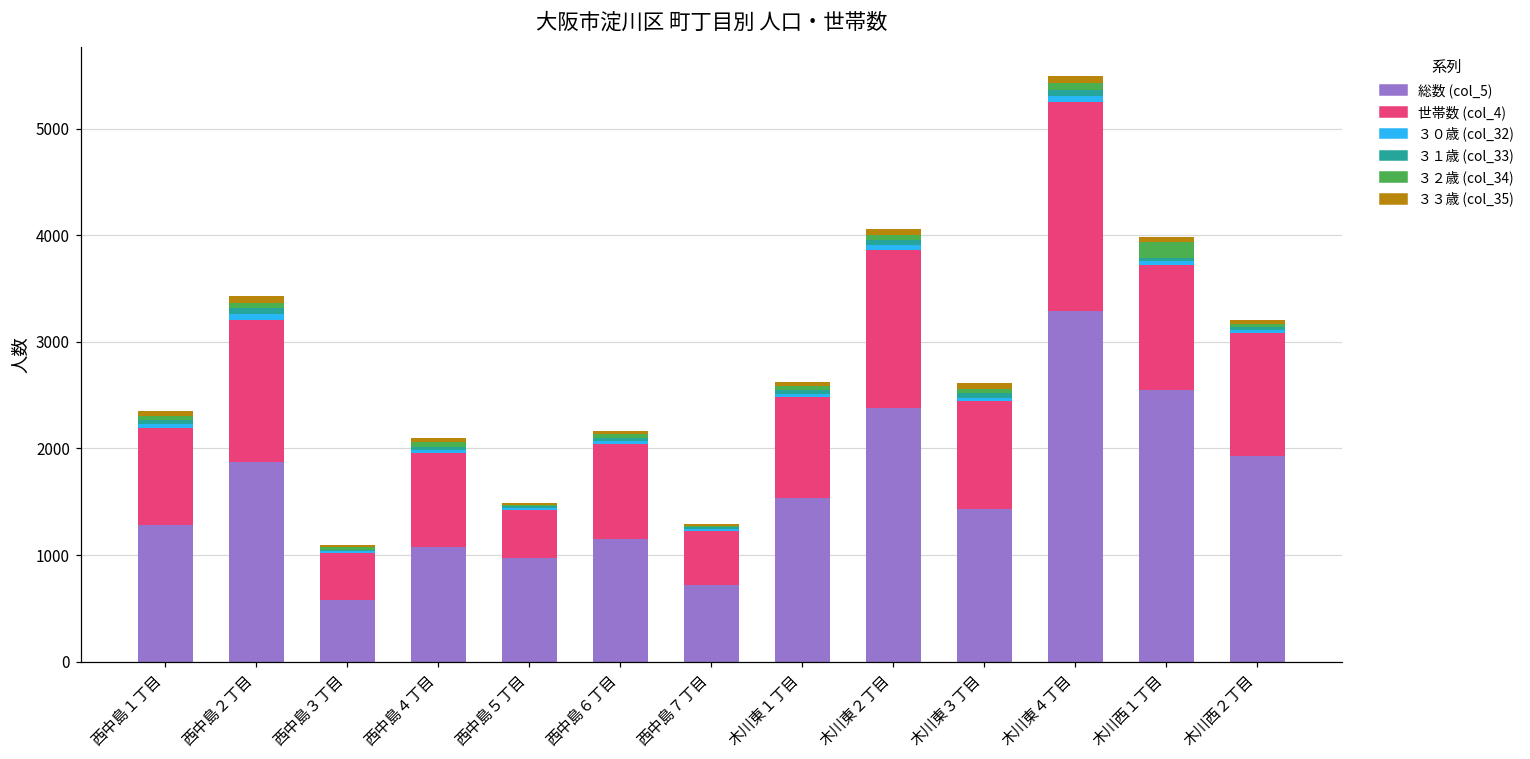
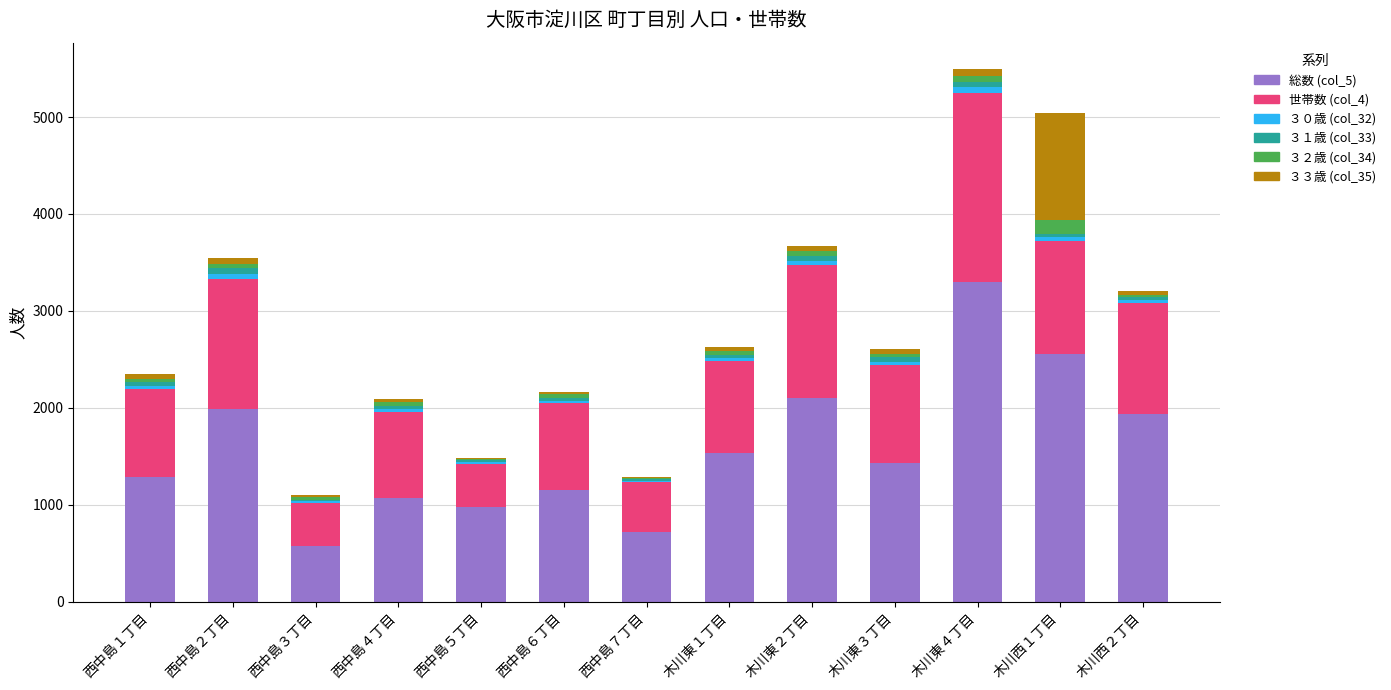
総数 (col_5), 西中島２丁目: 1900 -> 2000
総数 (col_5), 木川東２丁目: 2400 -> 2100
世帯数 (col_4), 木川東２丁目: 1500 -> 1400
３３歳 (col_35), 木川西１丁目: 100 -> 1100
